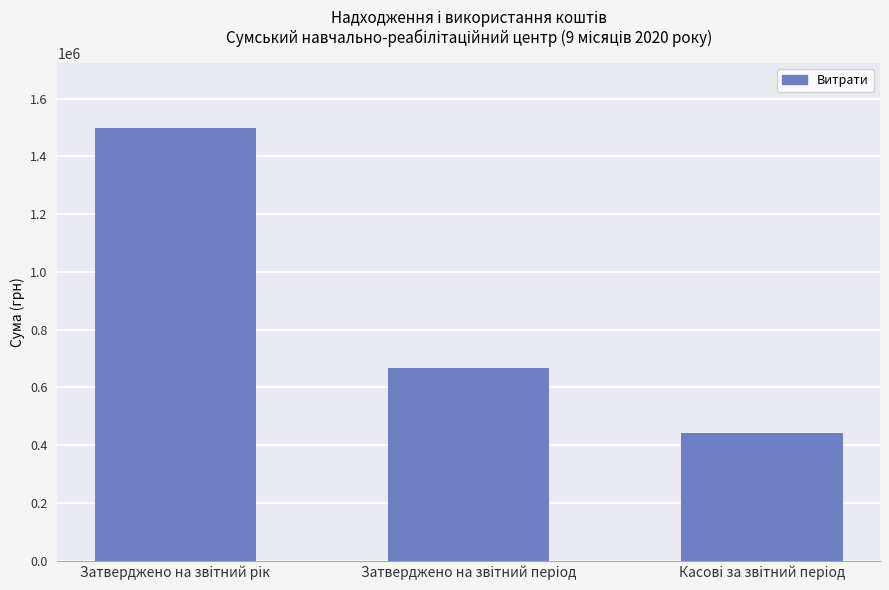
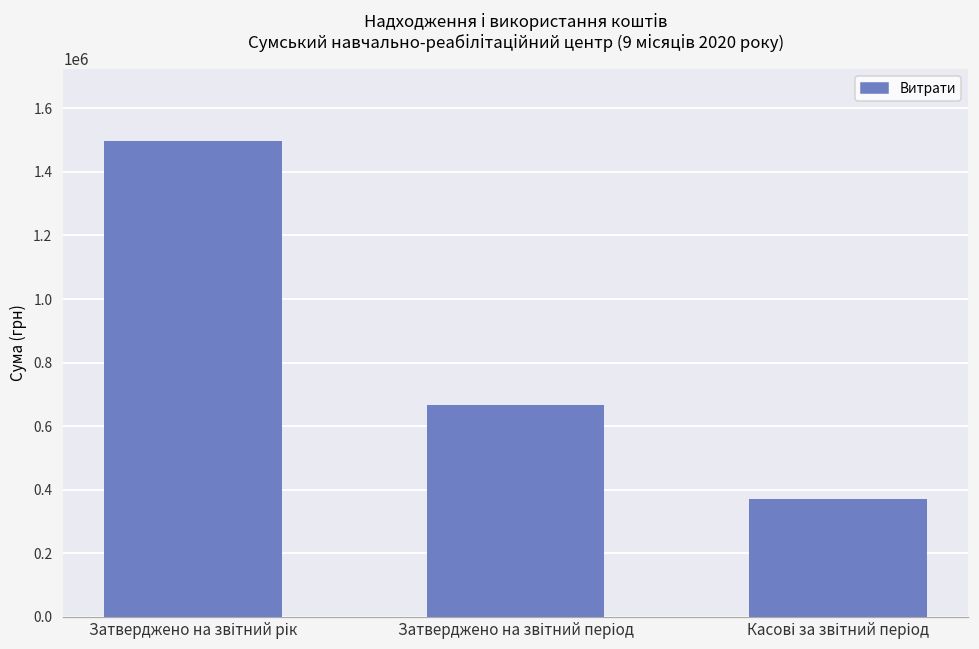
Касові за звітний період: 440000 -> 370000
